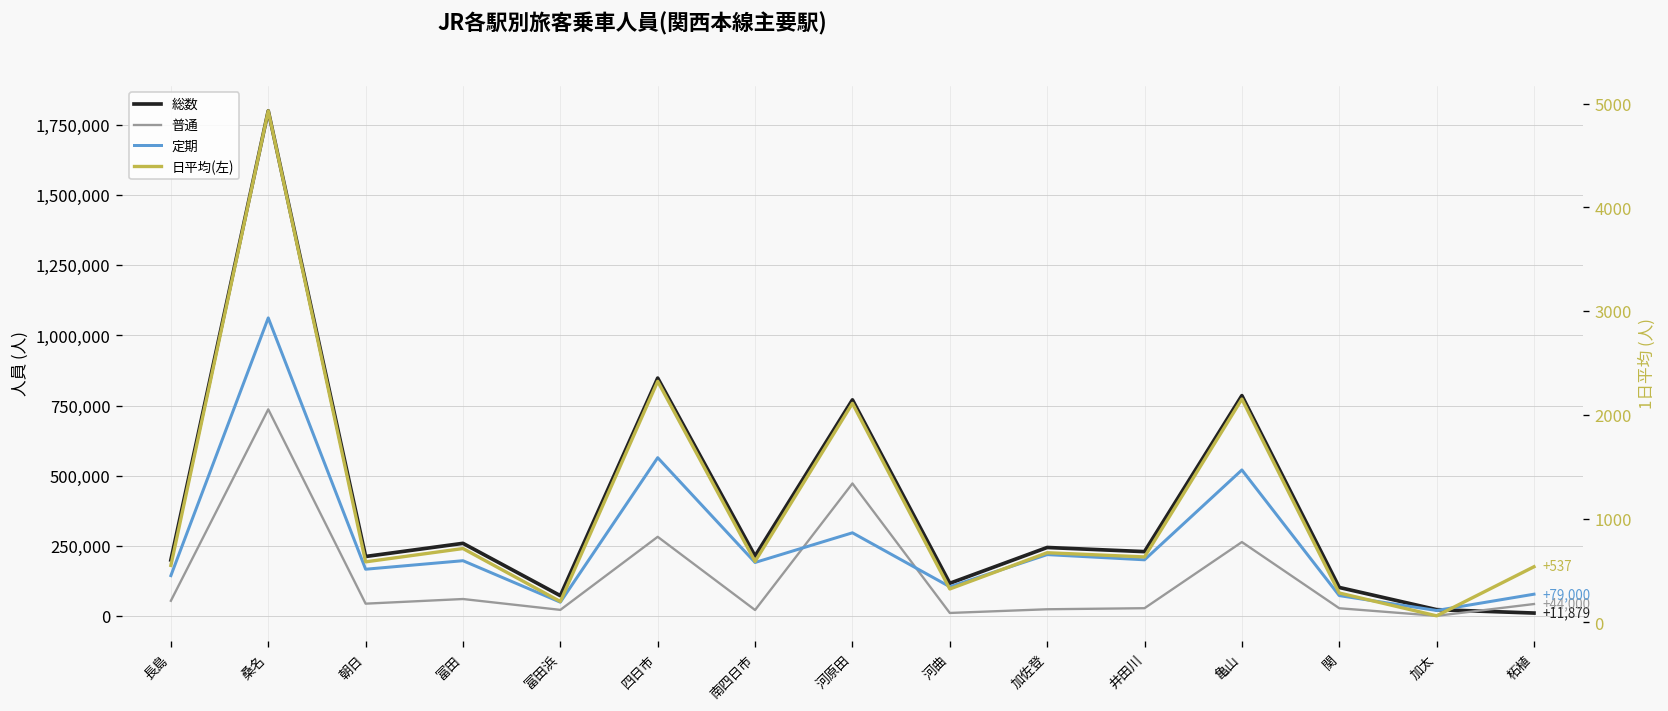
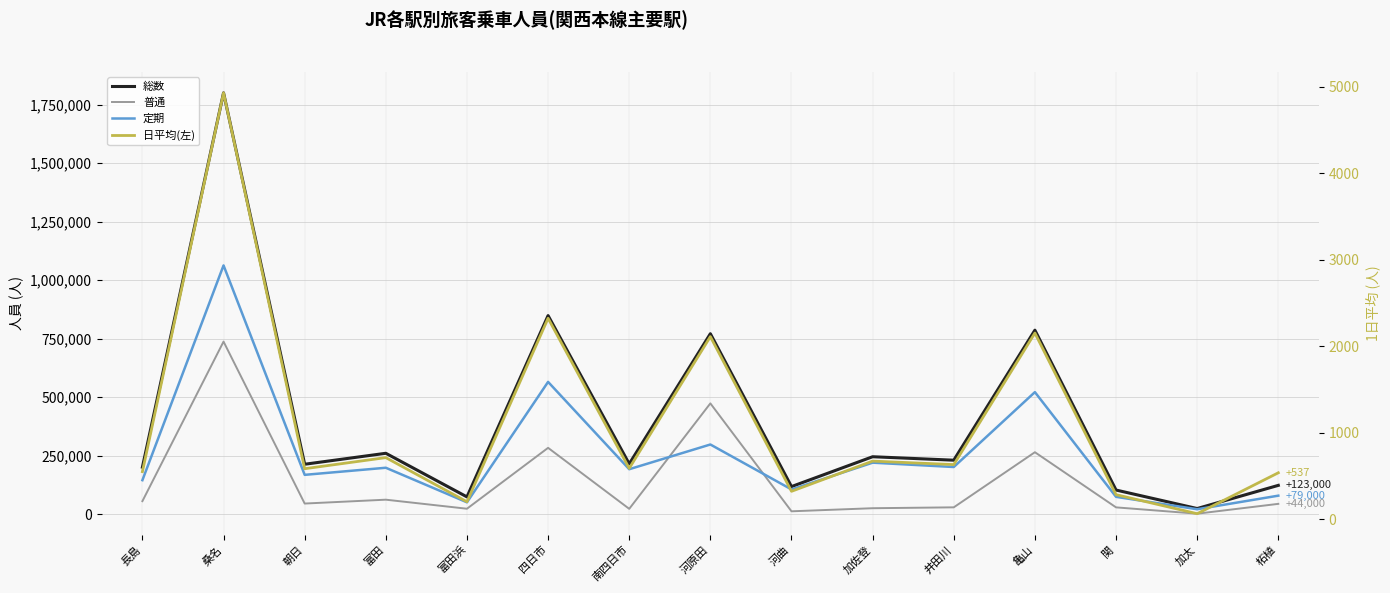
総数, 柘植: +11,879 -> +123,000
